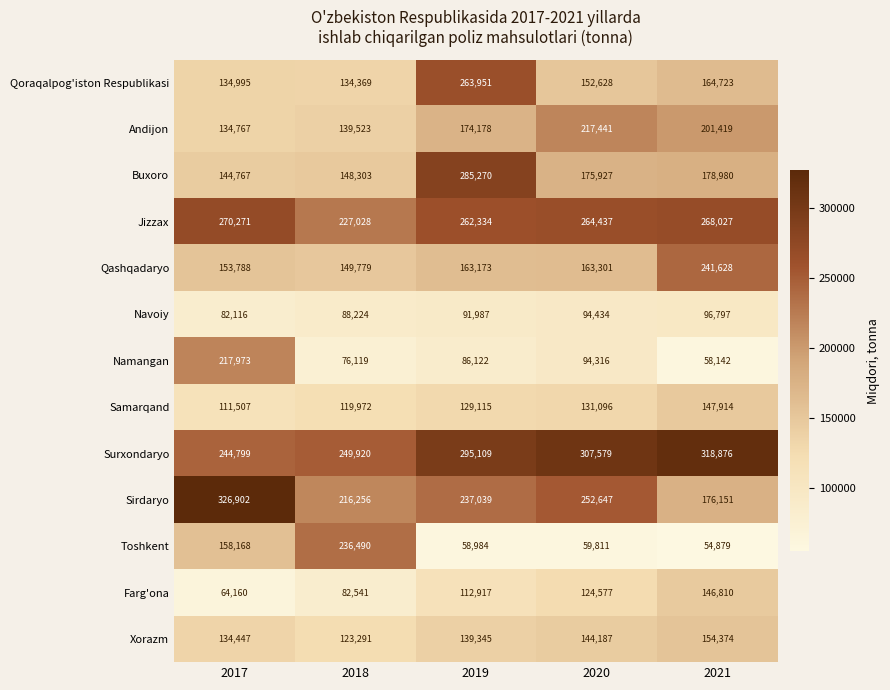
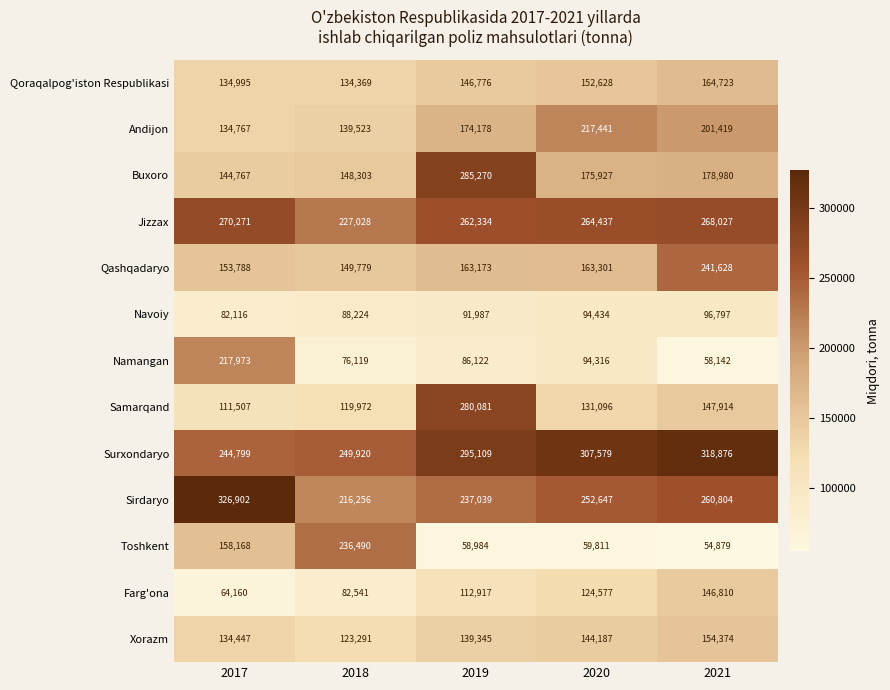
Qoraqalpog'iston Respublikasi, 2019: 263,951 -> 146,776
Samarqand, 2019: 129,115 -> 280,081
Sirdaryo, 2021: 176,151 -> 260,804
